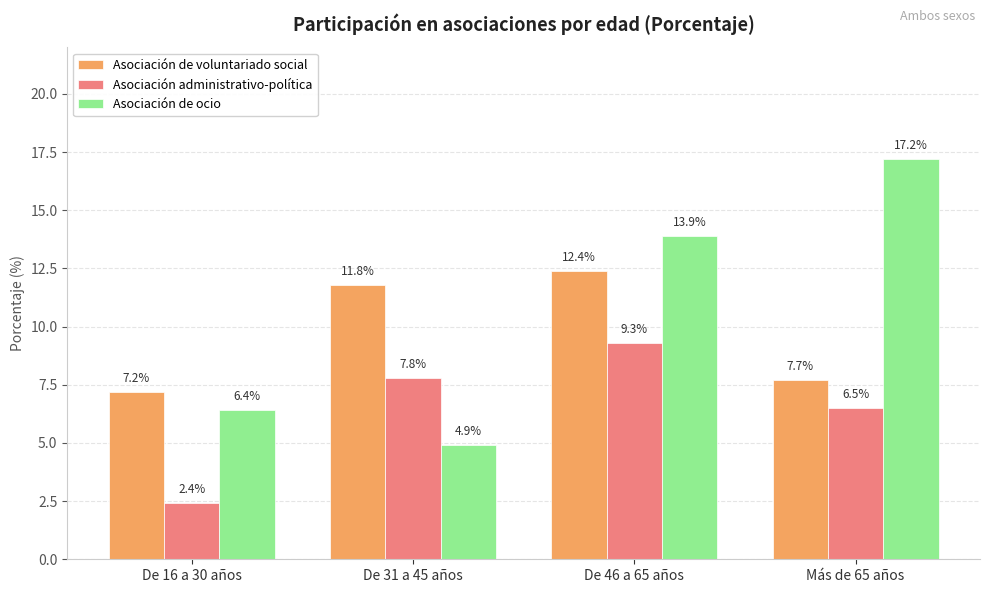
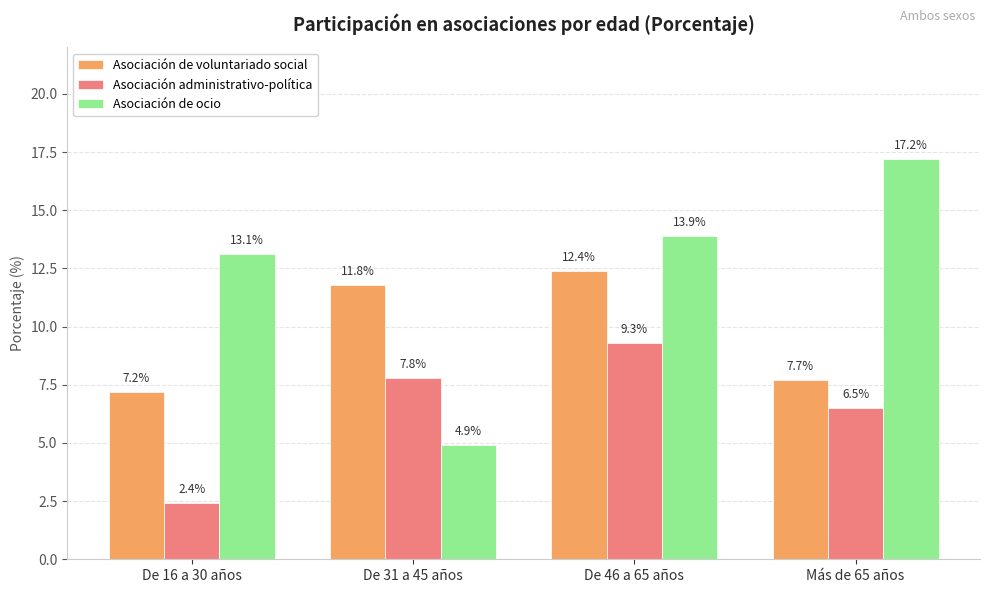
Asociación de ocio, De 16 a 30 años: 6.4% -> 13.1%
